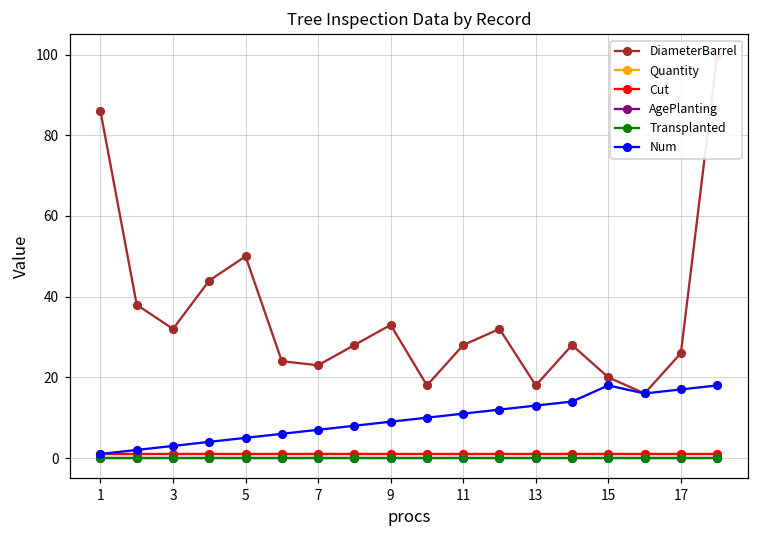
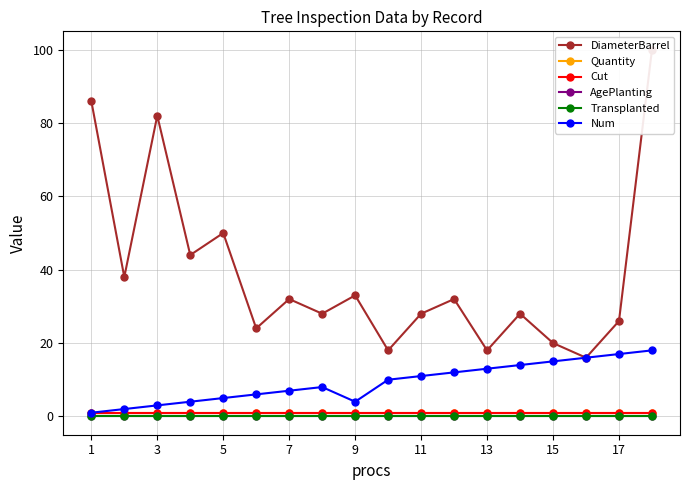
DiameterBarrel, 3: 32 -> 82
DiameterBarrel, 7: 23 -> 32
Num, 9: 9 -> 4
Num, 15: 18 -> 15
